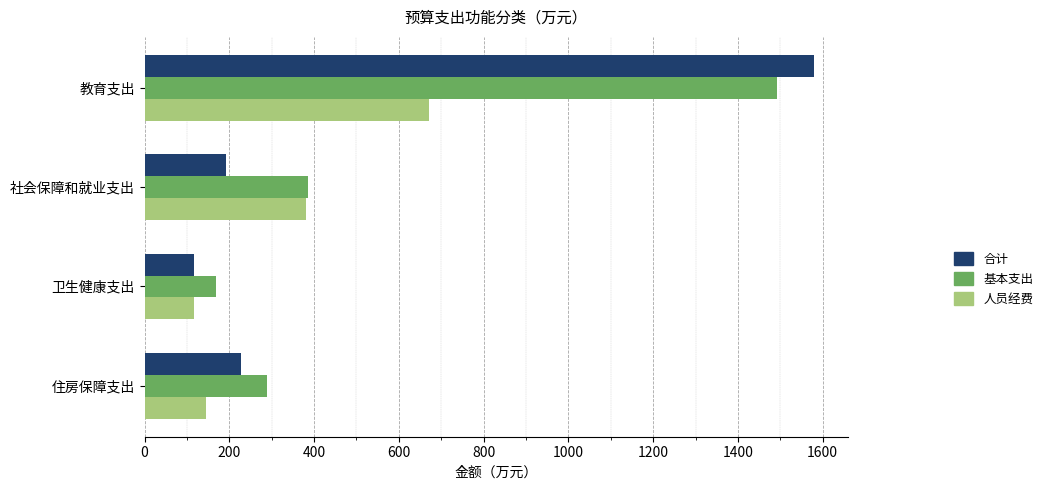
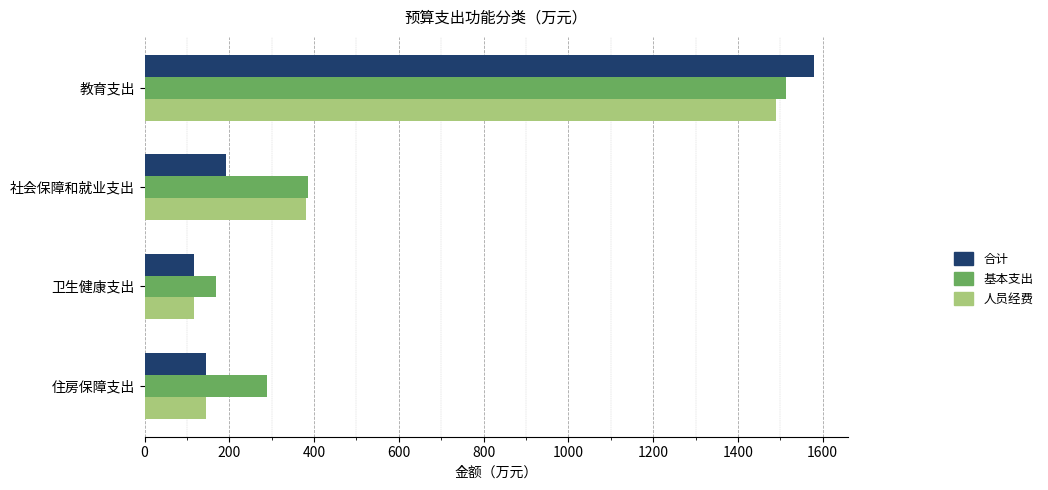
基本支出, 教育支出: 1490 -> 1510
人员经费, 教育支出: 670 -> 1490
合计, 住房保障支出: 230 -> 140
